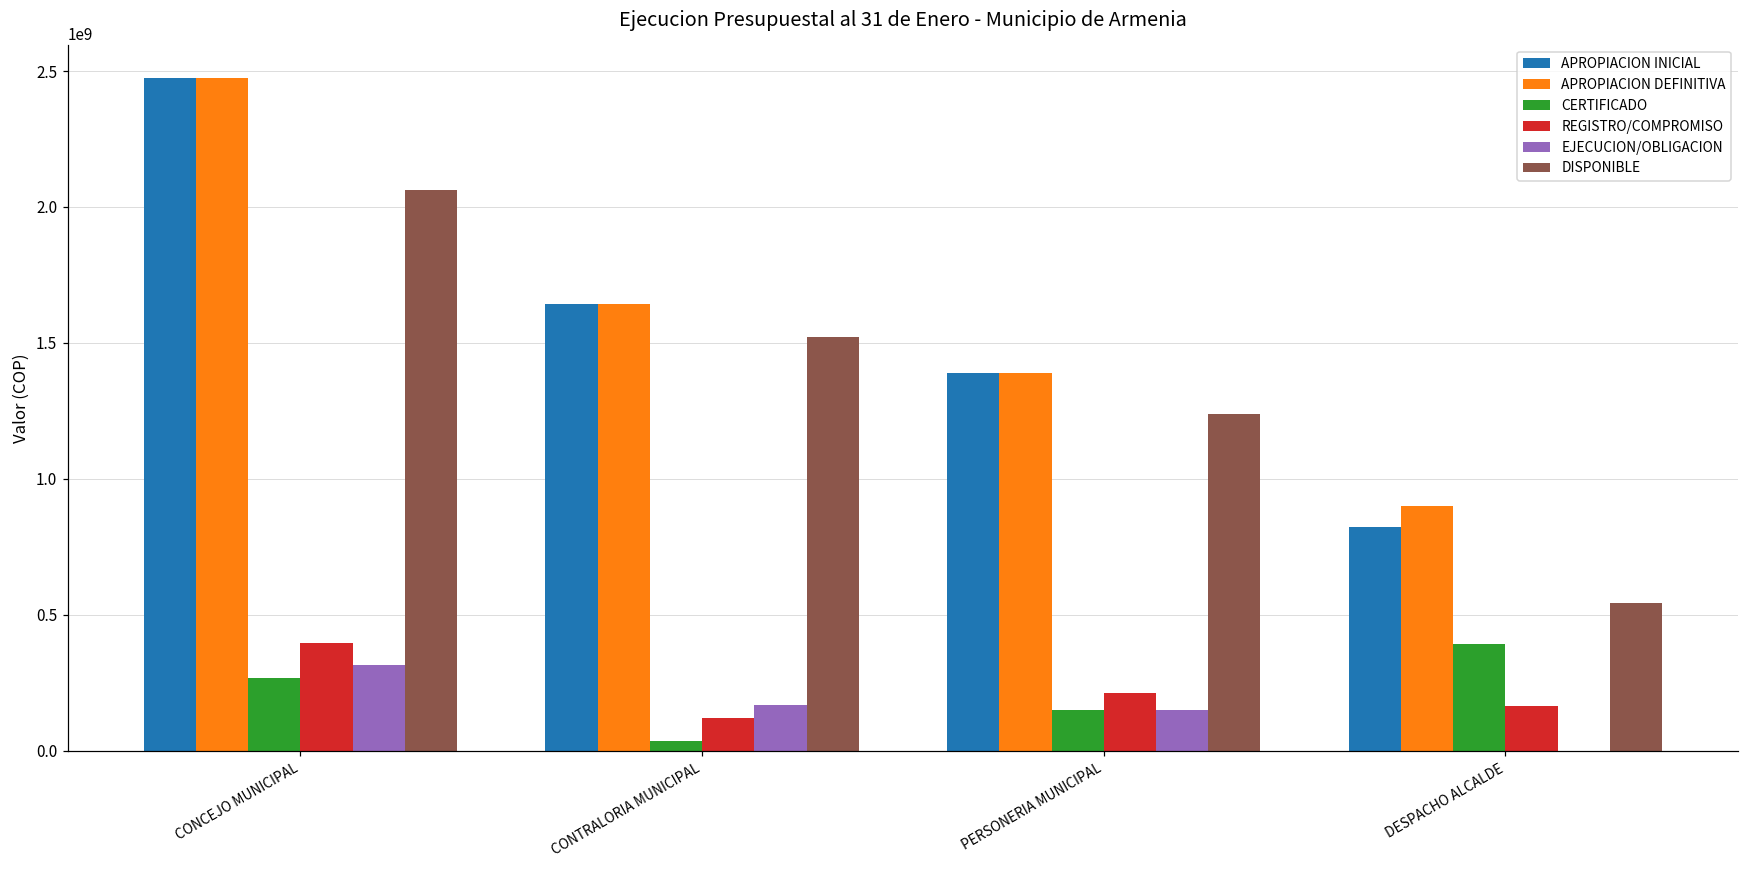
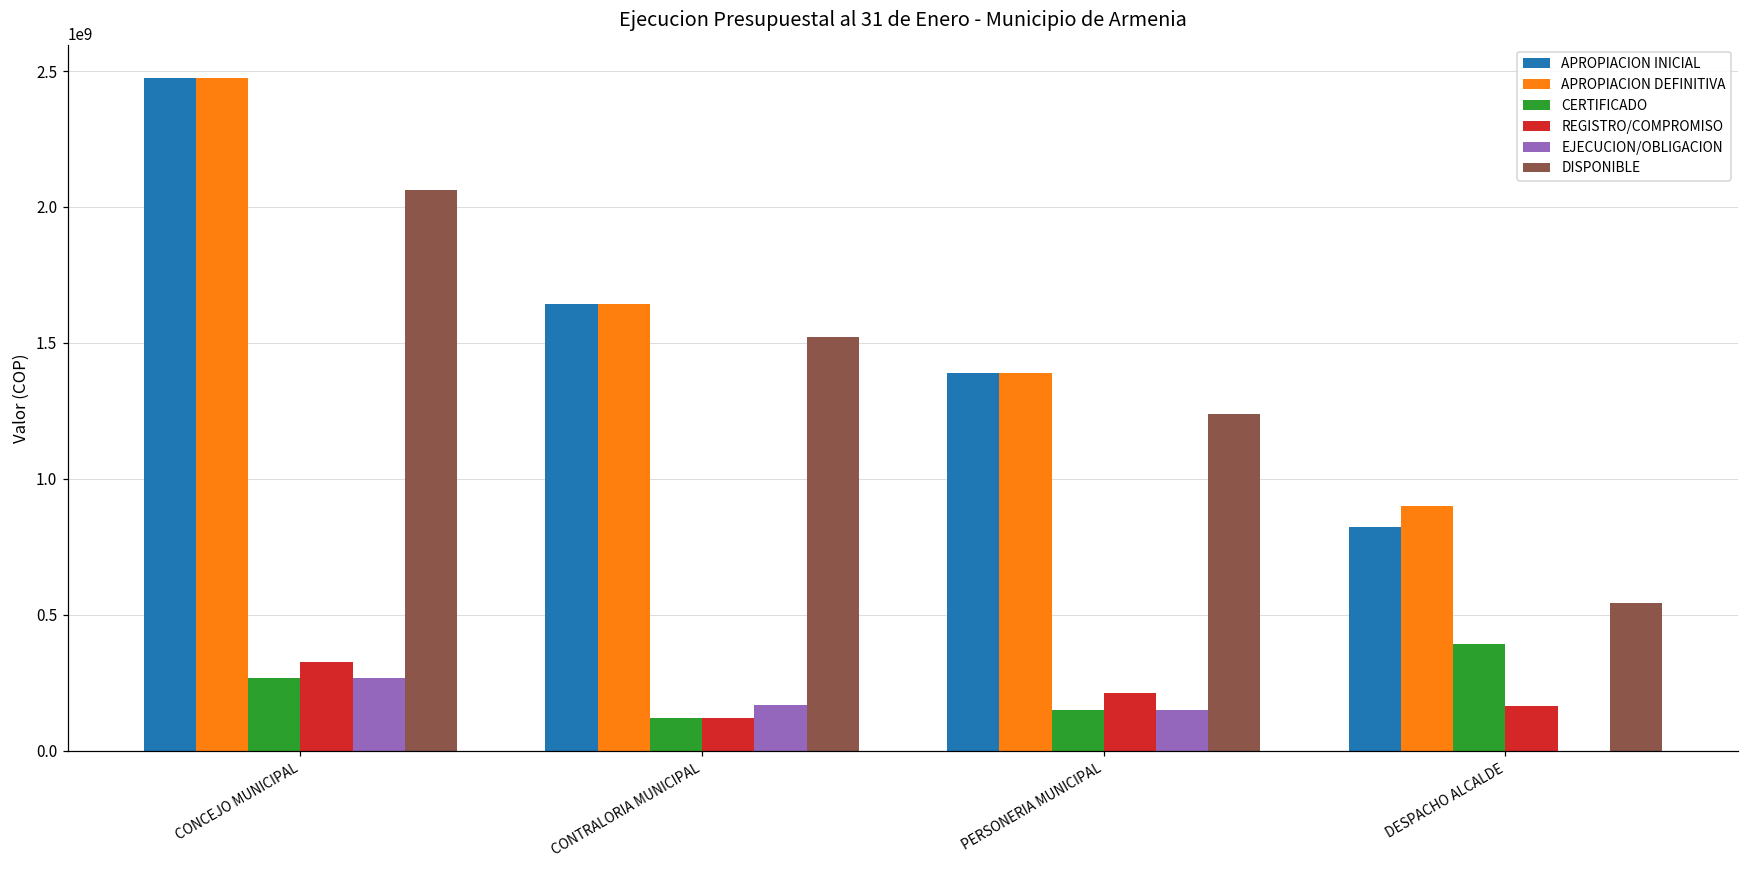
REGISTRO/COMPROMISO, CONCEJO MUNICIPAL: 400000000 -> 330000000
EJECUCION/OBLIGACION, CONCEJO MUNICIPAL: 320000000 -> 270000000
CERTIFICADO, CONTRALORIA MUNICIPAL: 40000000 -> 120000000
